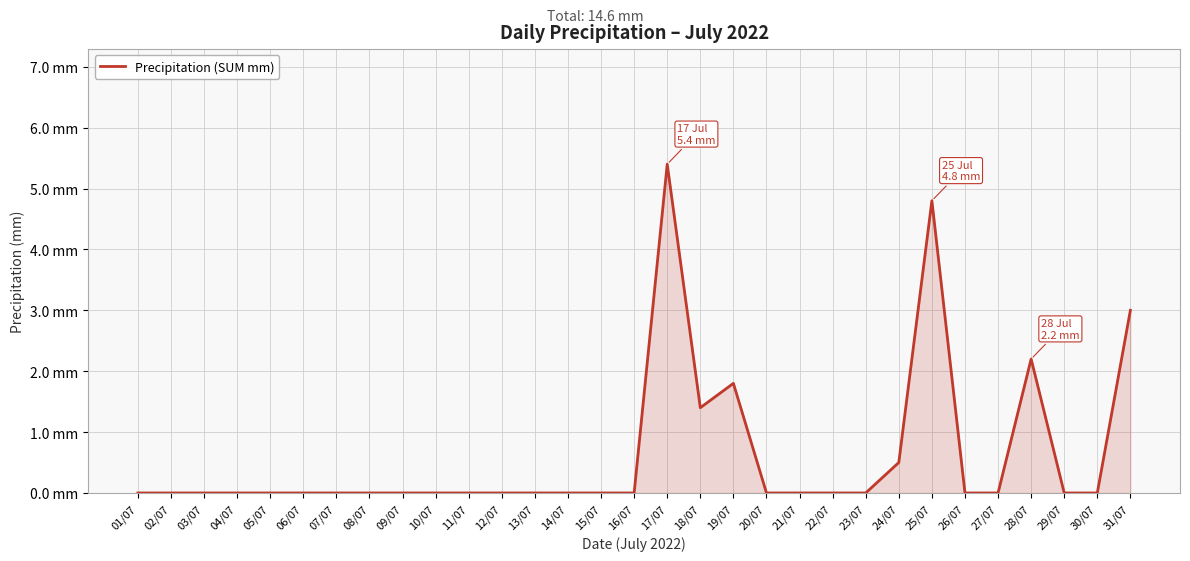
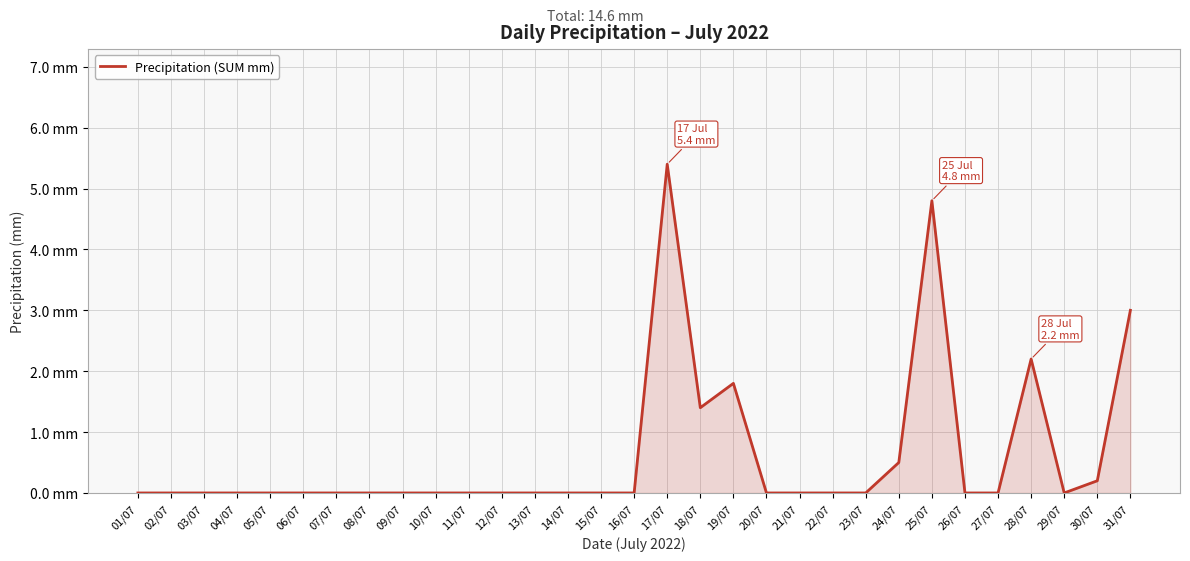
30/07: 0.0 mm -> 0.2 mm
